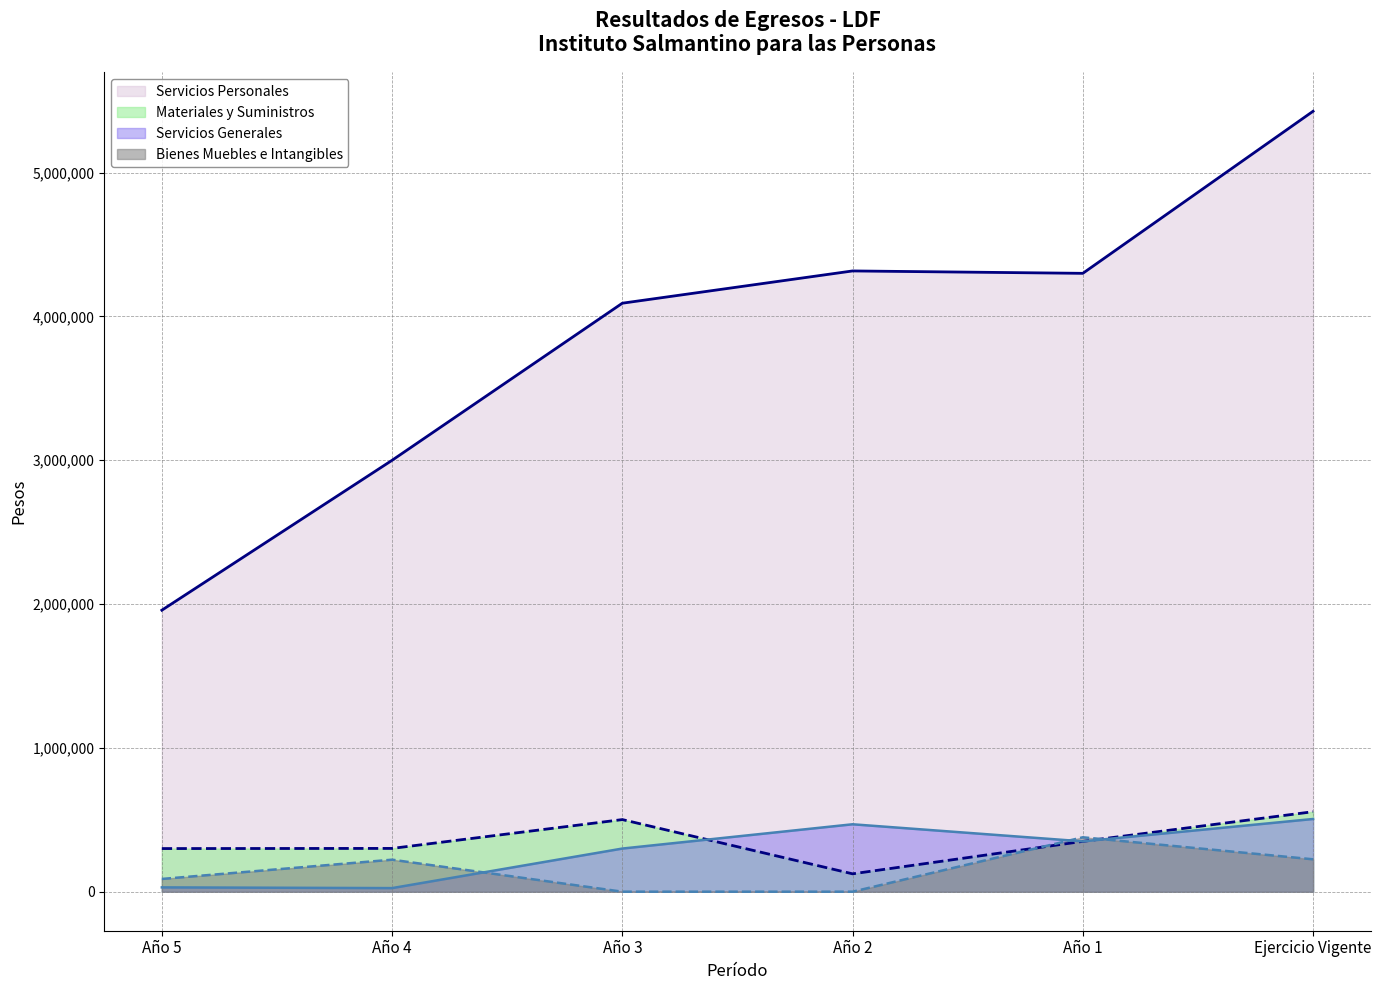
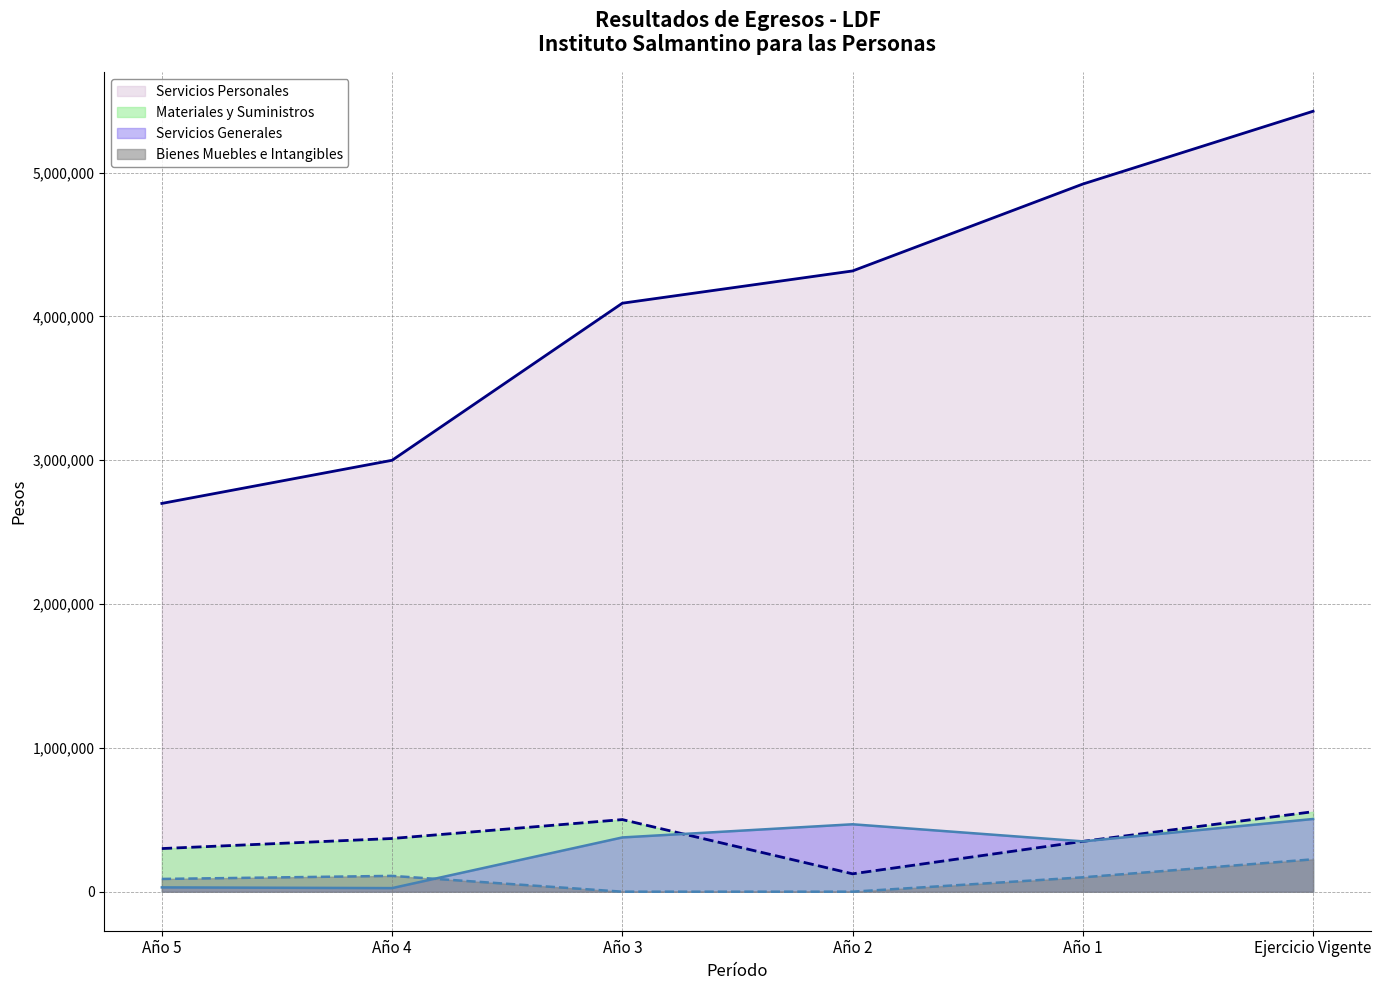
Servicios Personales, Año 5: 1,960,000 -> 2,700,000
Materiales y Suministros, Año 4: 300,000 -> 370,000
Bienes Muebles e Intangibles, Año 4: 220,000 -> 110,000
Servicios Generales, Año 3: 300,000 -> 380,000
Servicios Personales, Año 1: 4,300,000 -> 4,920,000
Bienes Muebles e Intangibles, Año 1: 380,000 -> 100,000
